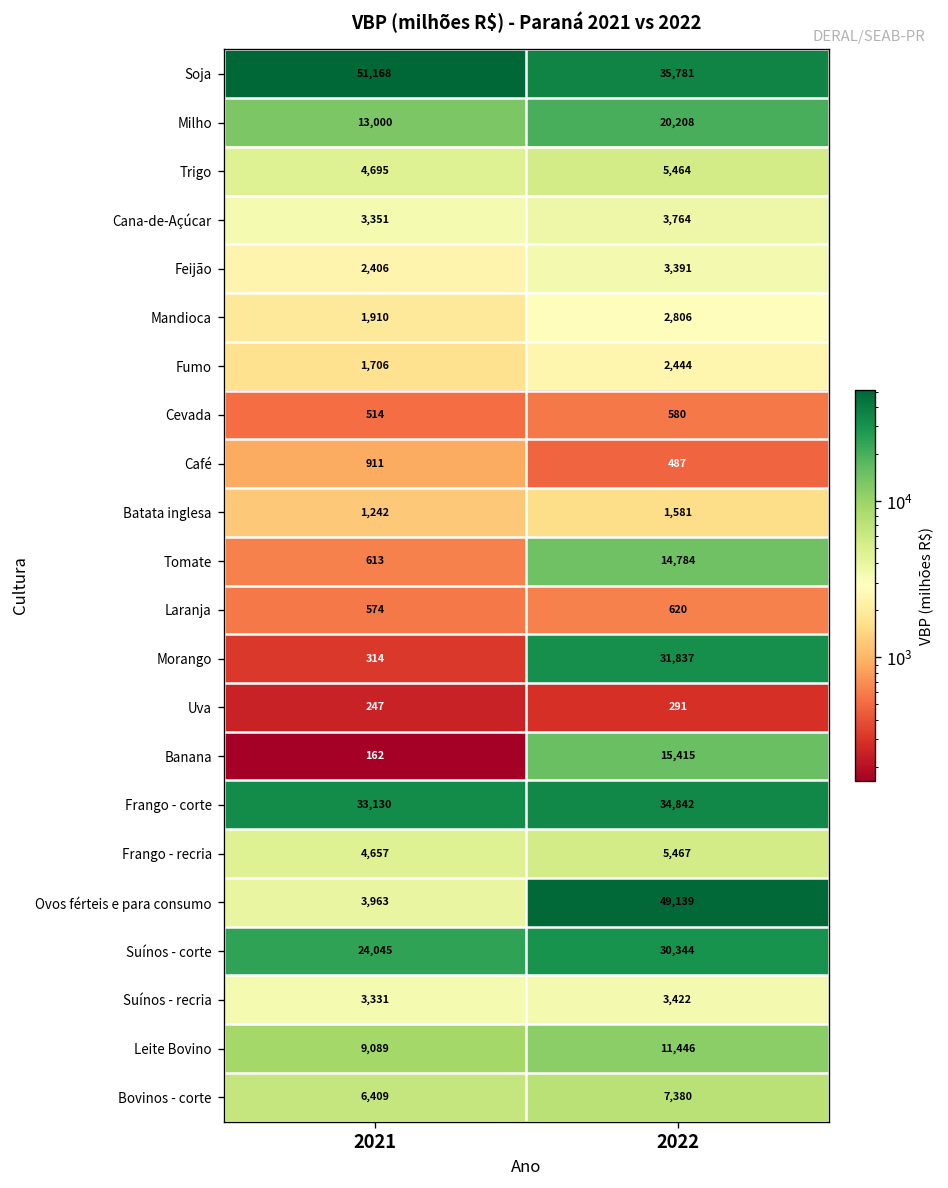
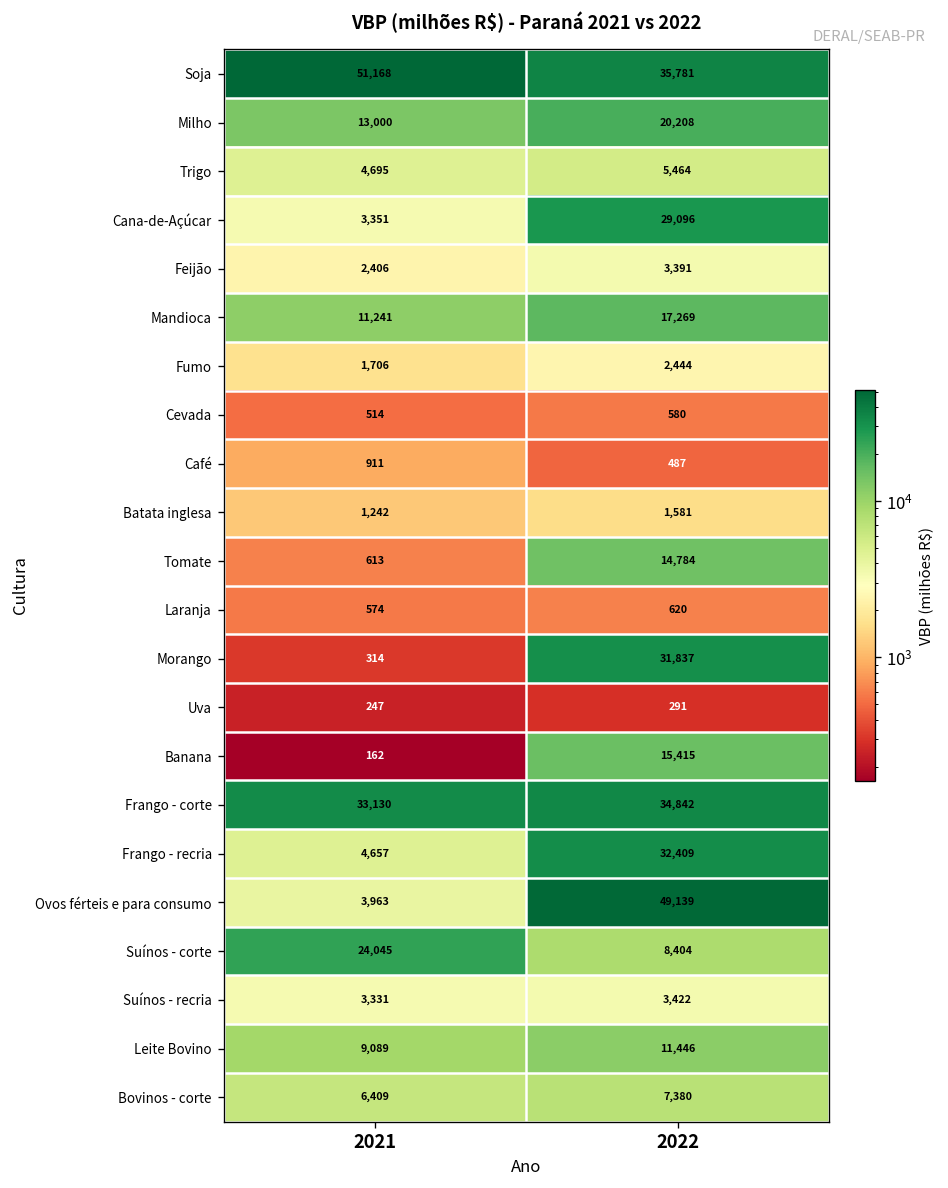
Cana-de-Açúcar, 2022: 3,764 -> 29,096
Mandioca, 2021: 1,910 -> 11,241
Mandioca, 2022: 2,806 -> 17,269
Frango - recria, 2022: 5,467 -> 32,409
Suínos - corte, 2022: 30,344 -> 8,404
